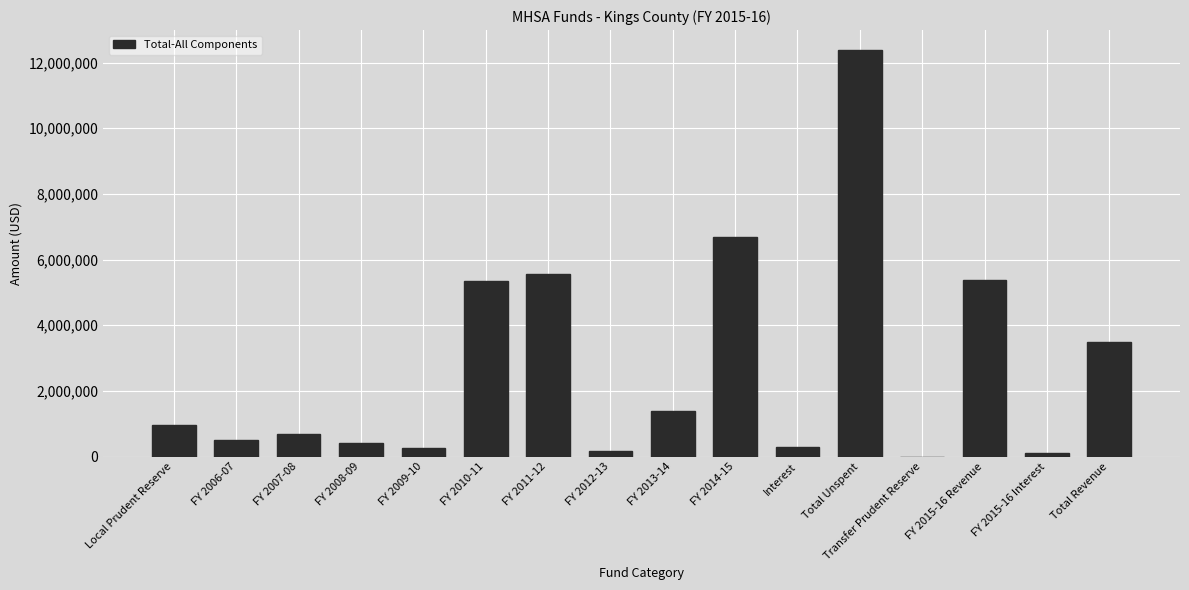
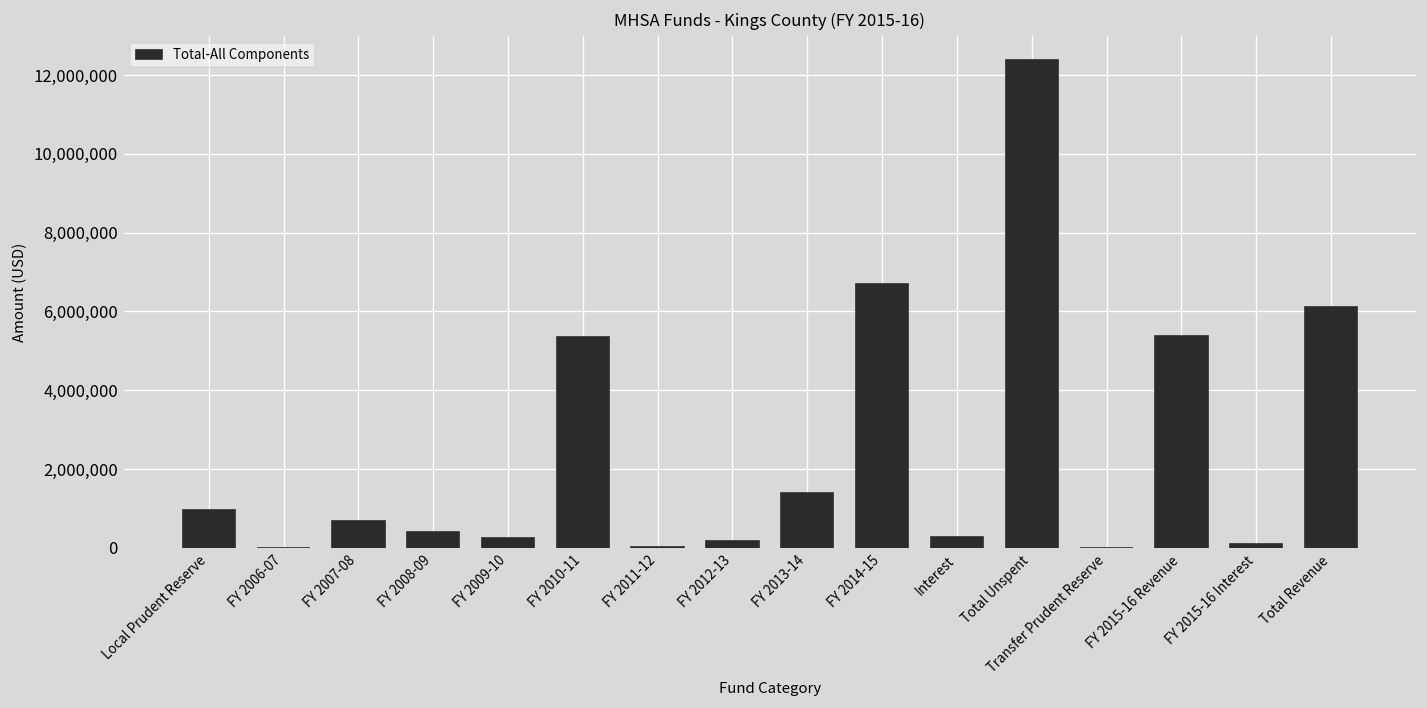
FY 2006-07: 500,000 -> 0
FY 2011-12: 5,600,000 -> 0
Total Revenue: 3,500,000 -> 6,100,000
